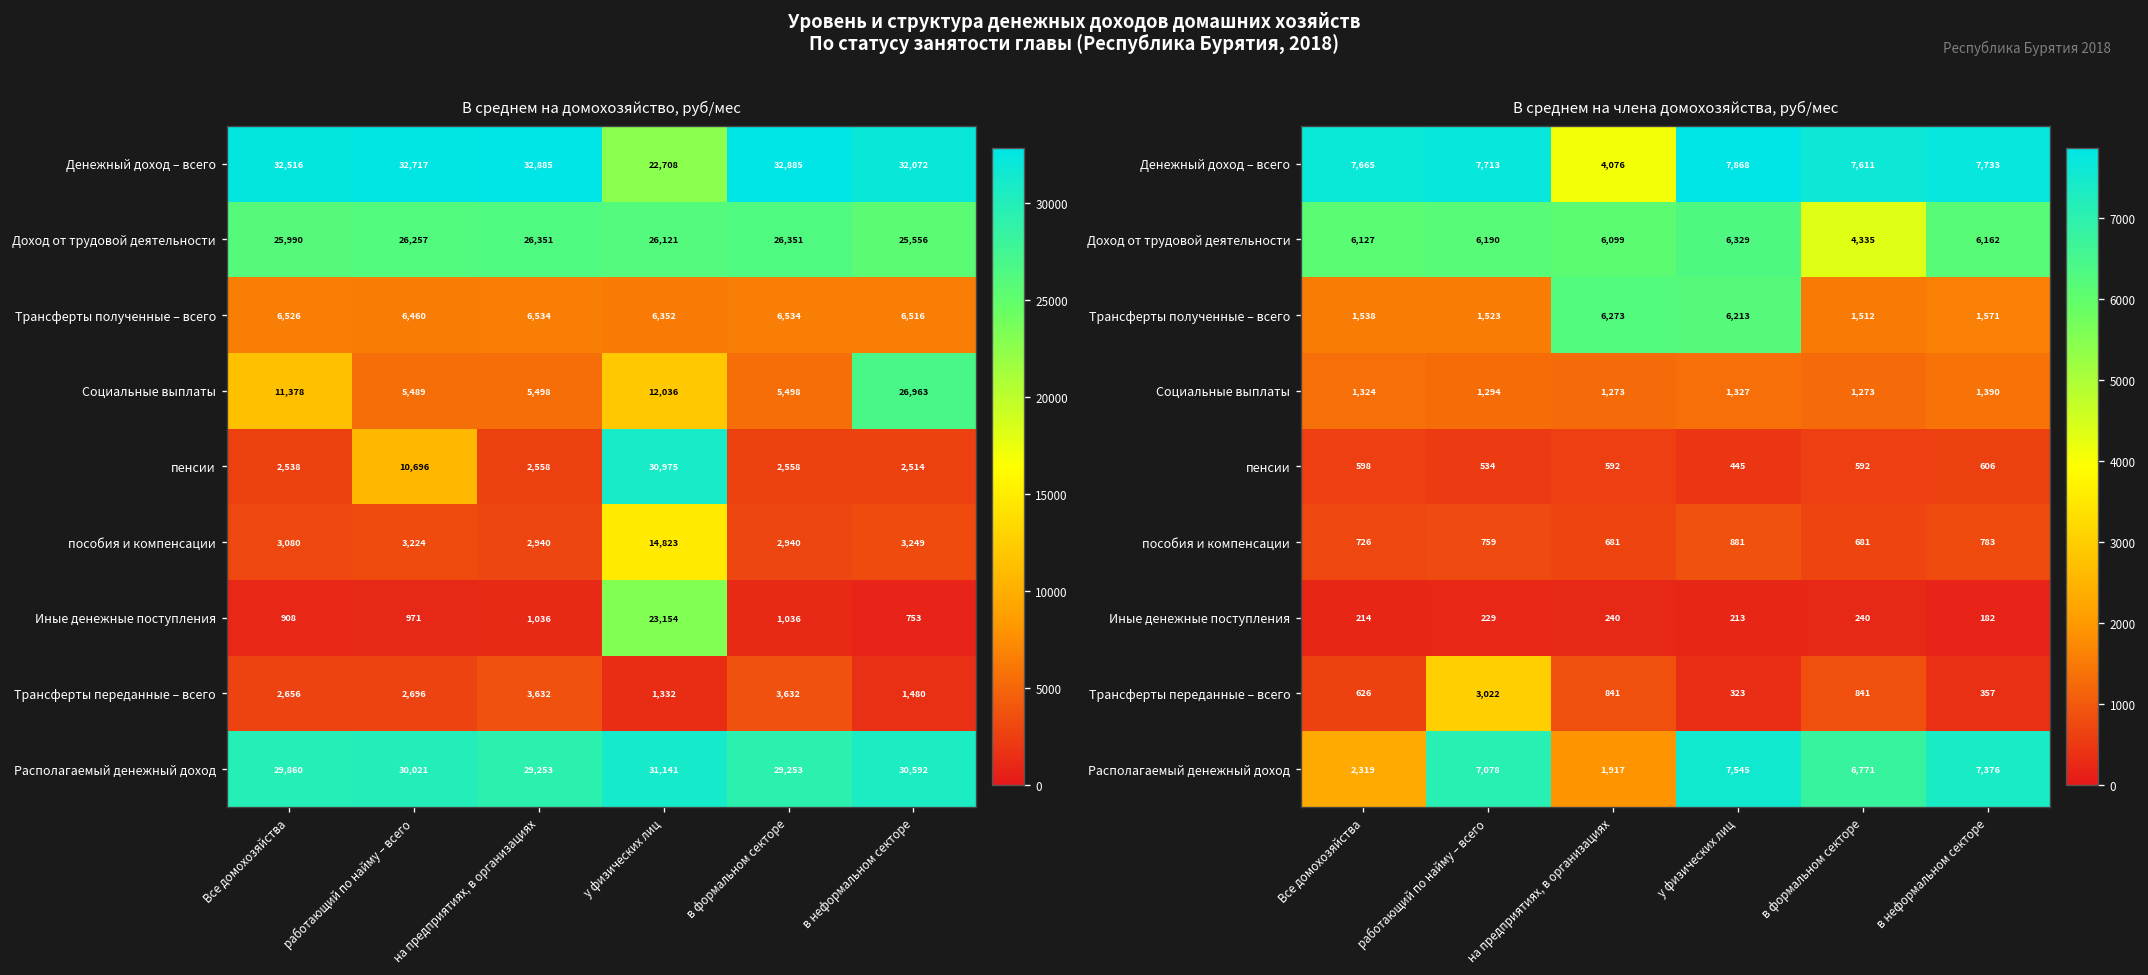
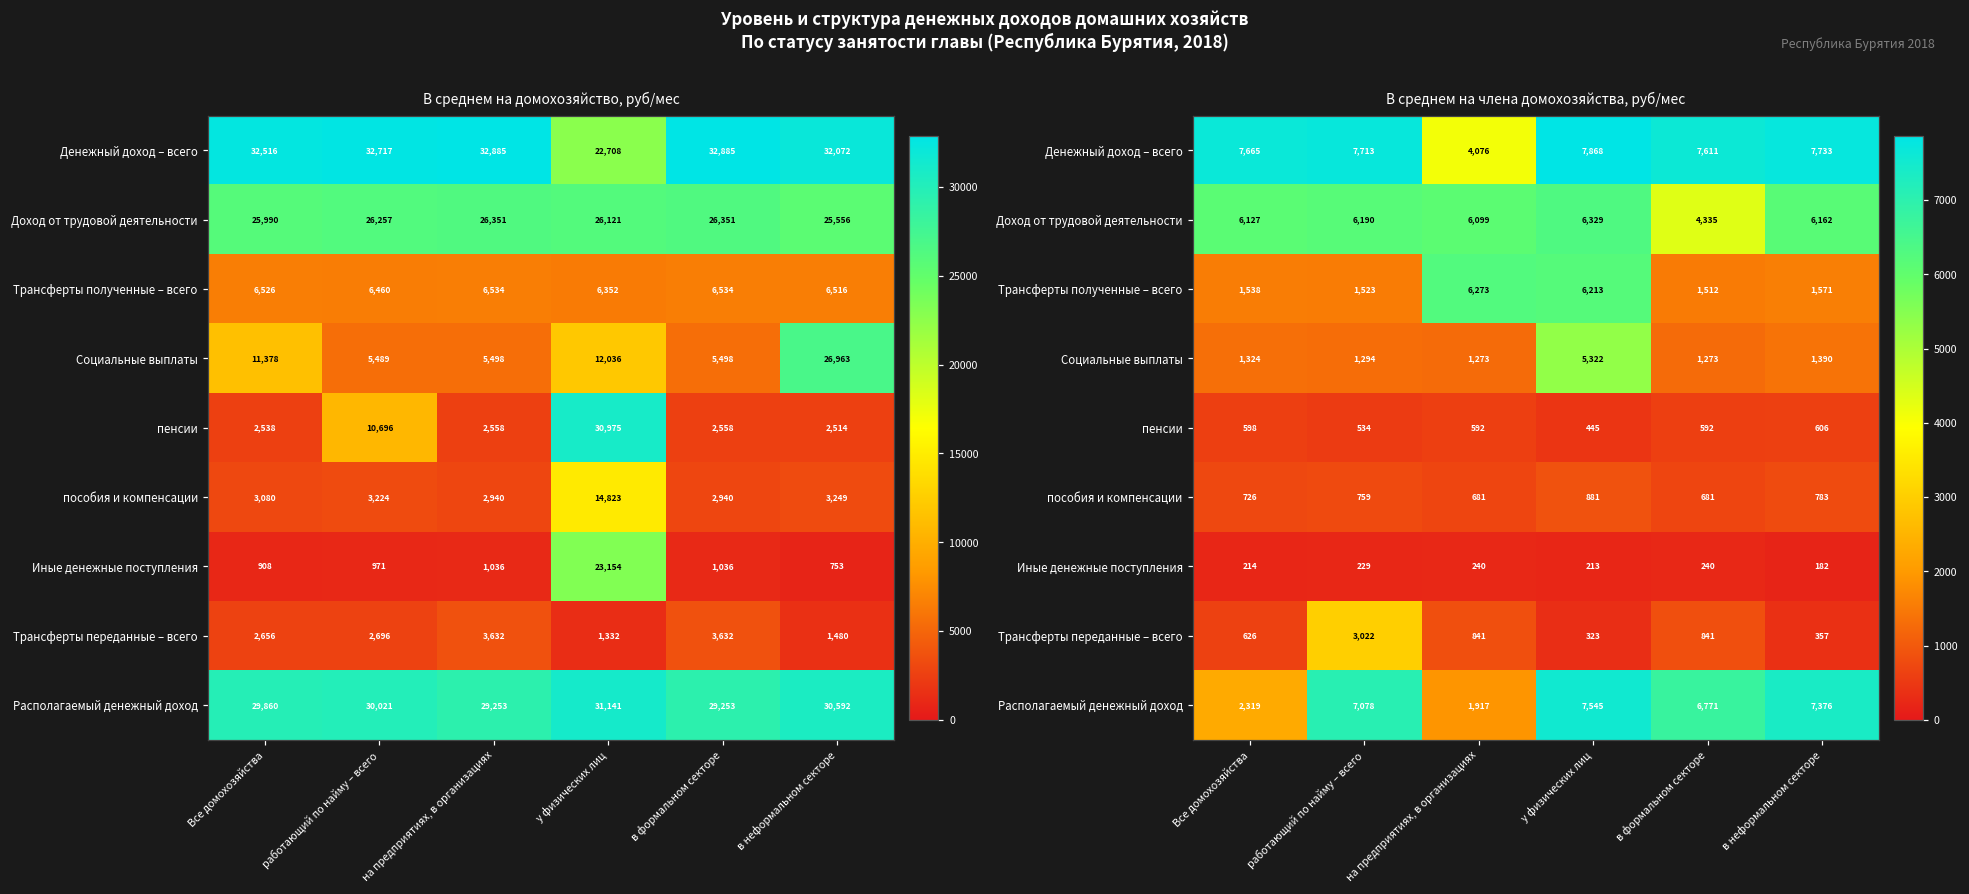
В среднем на члена домохозяйства, руб/мес, Социальные выплаты, у физических лиц: 1,327 -> 5,322
